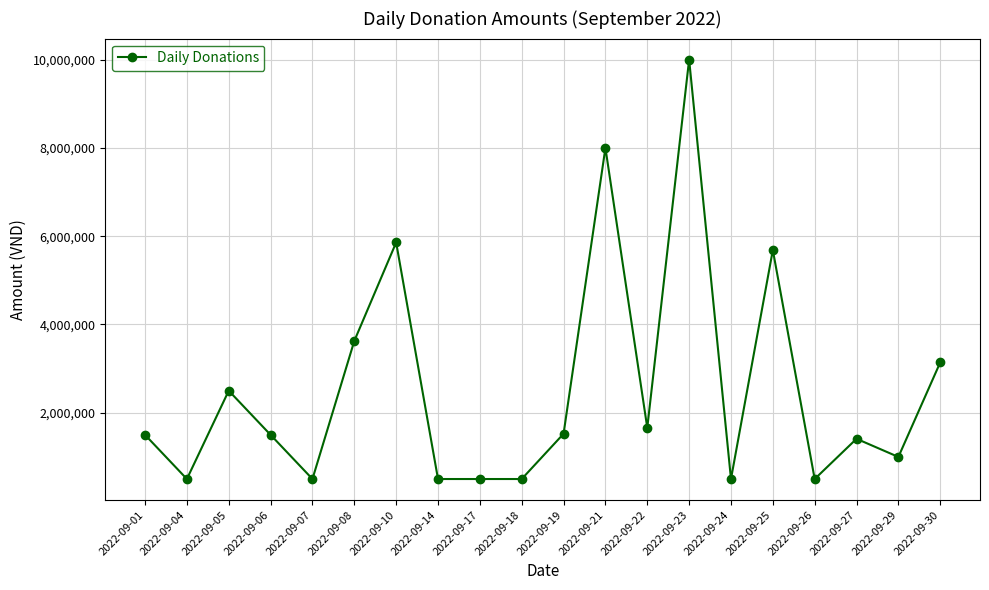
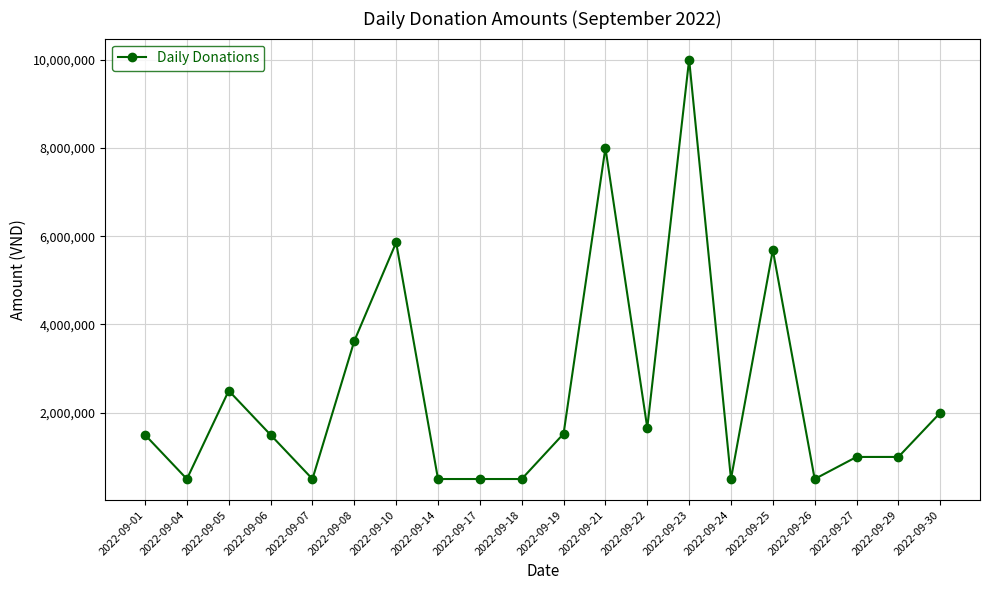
2022-09-27: 1,400,000 -> 1,000,000
2022-09-30: 3,100,000 -> 2,000,000
